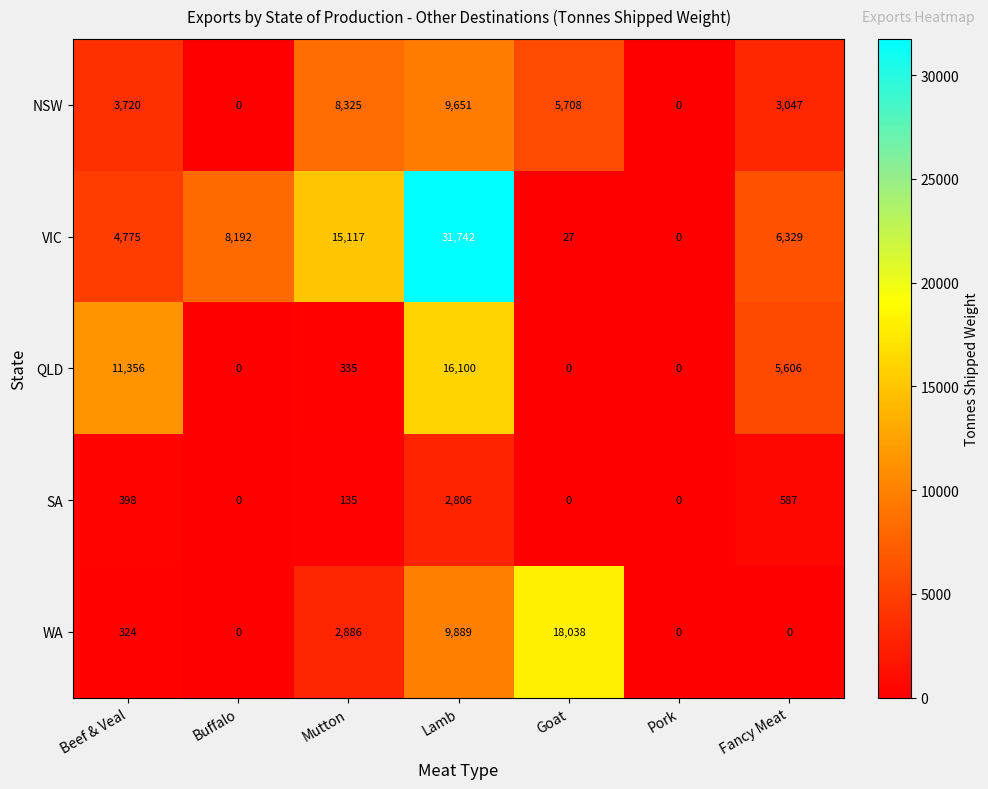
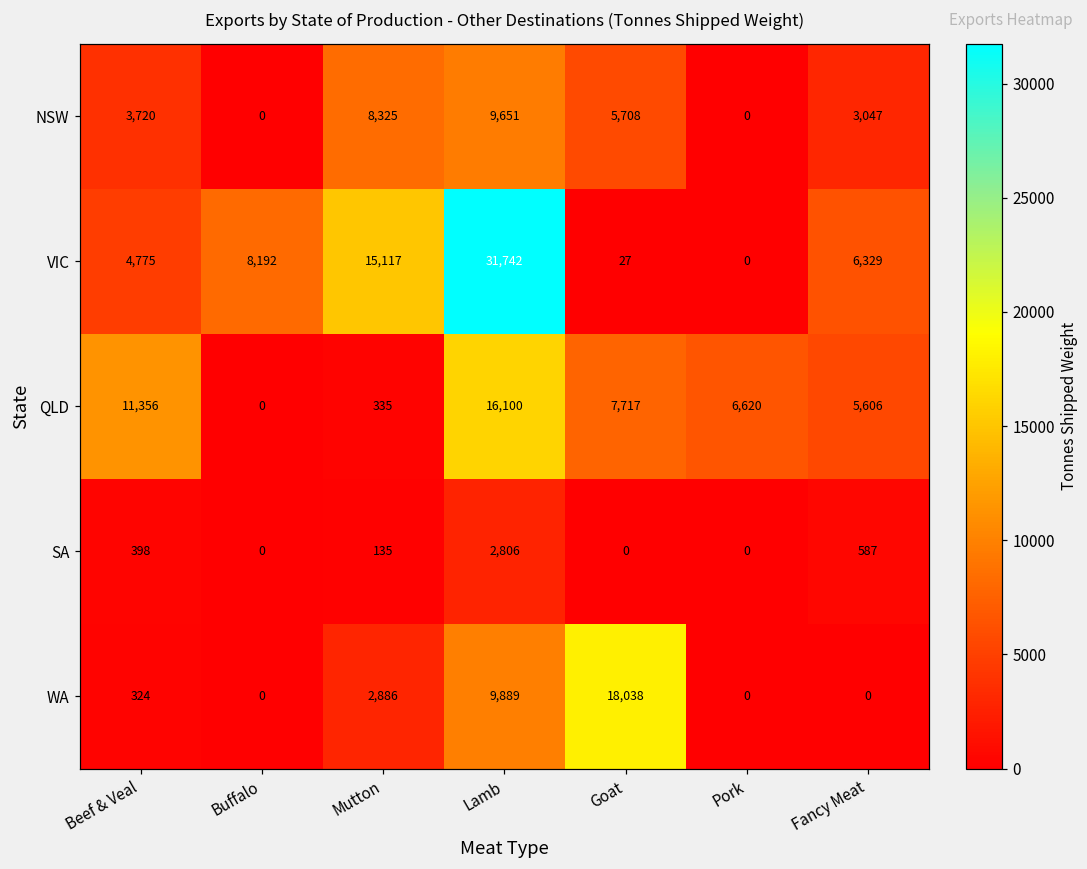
QLD, Goat: 0 -> 7,717
QLD, Pork: 0 -> 6,620
